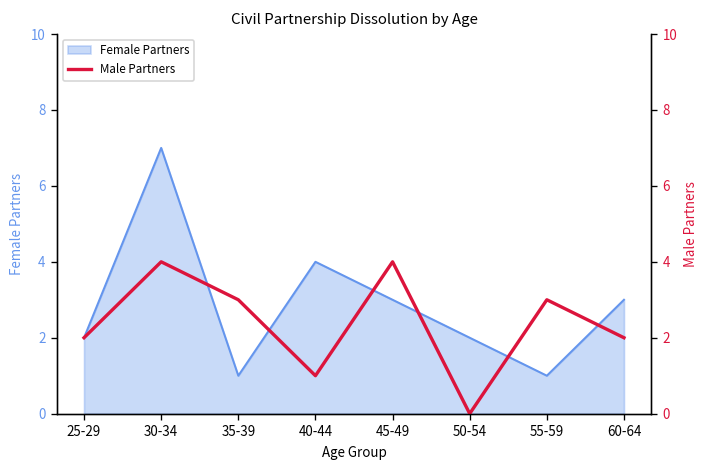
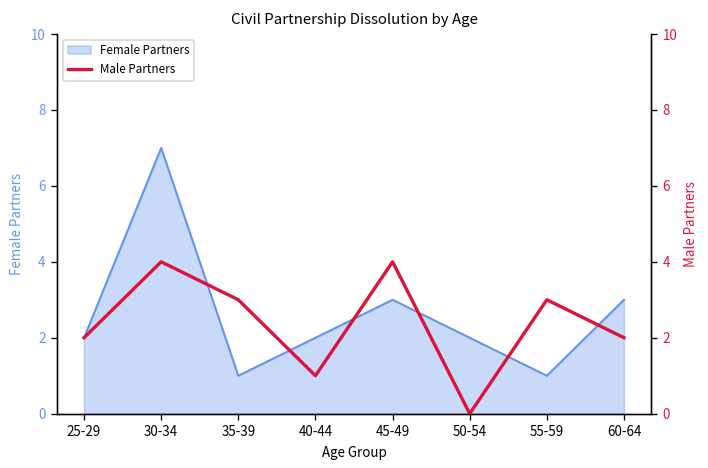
Female Partners, 40-44: 4 -> 2
